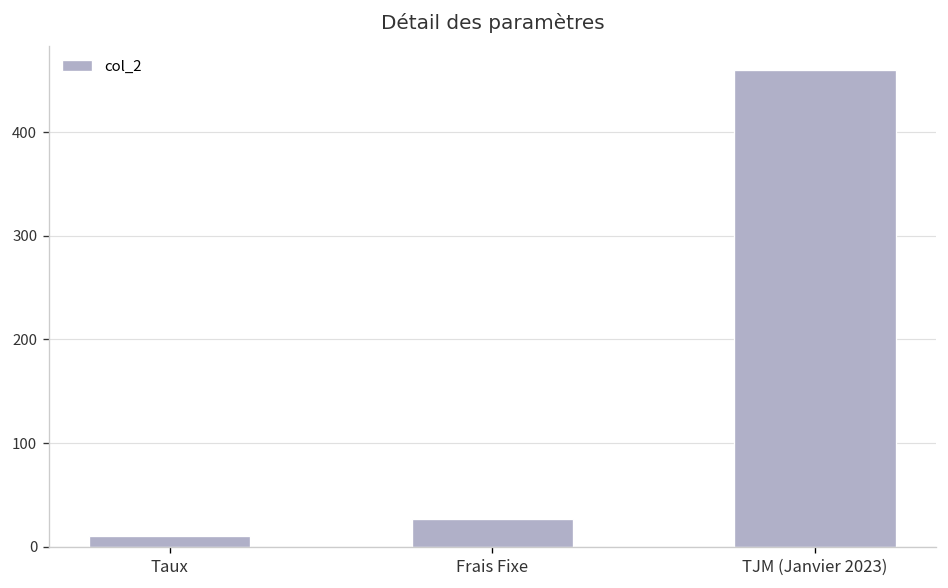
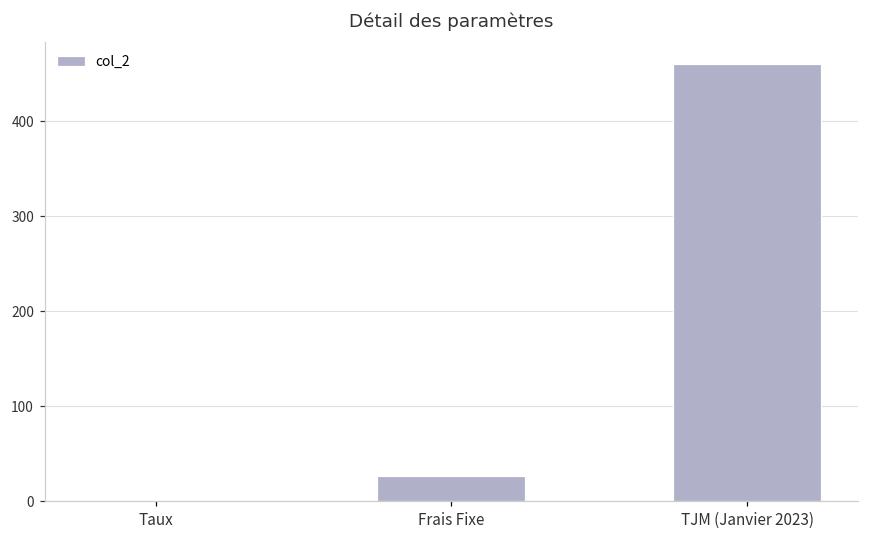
Taux: 10 -> 0
